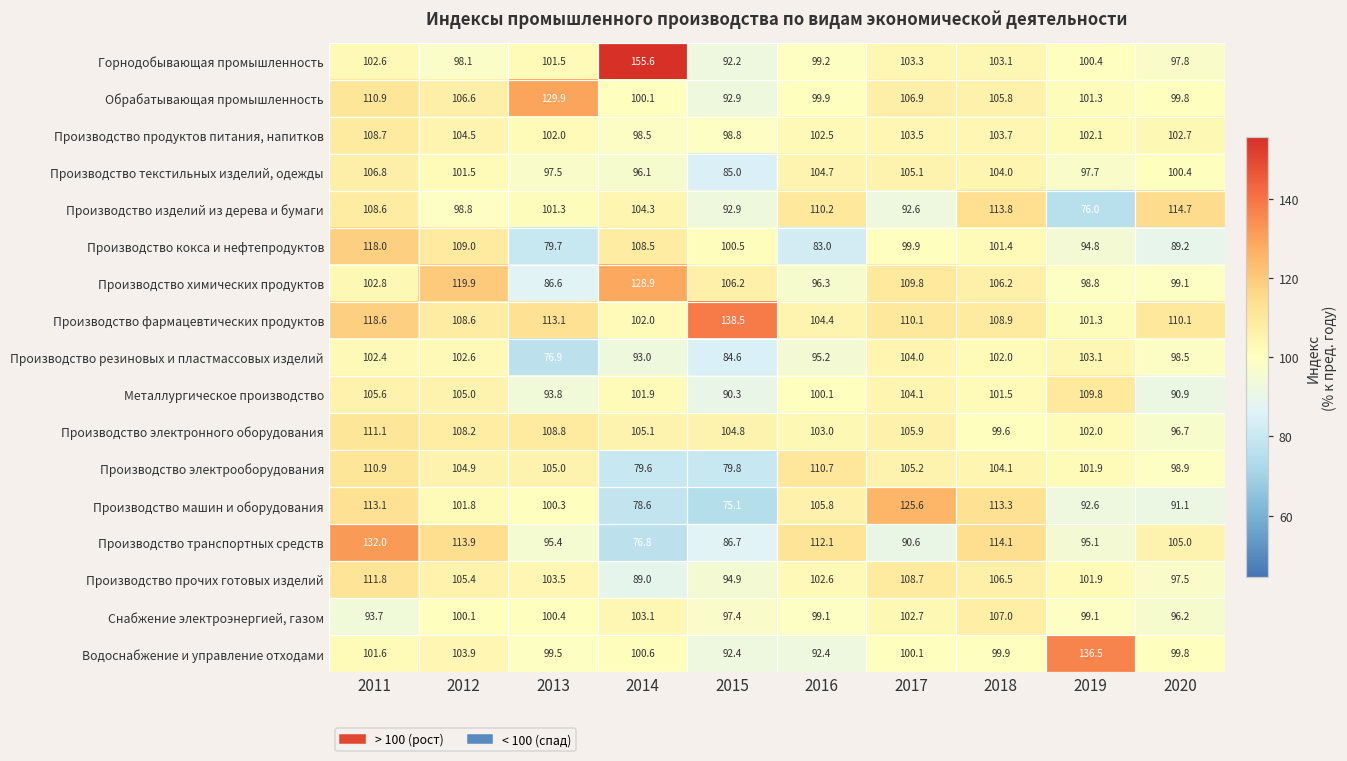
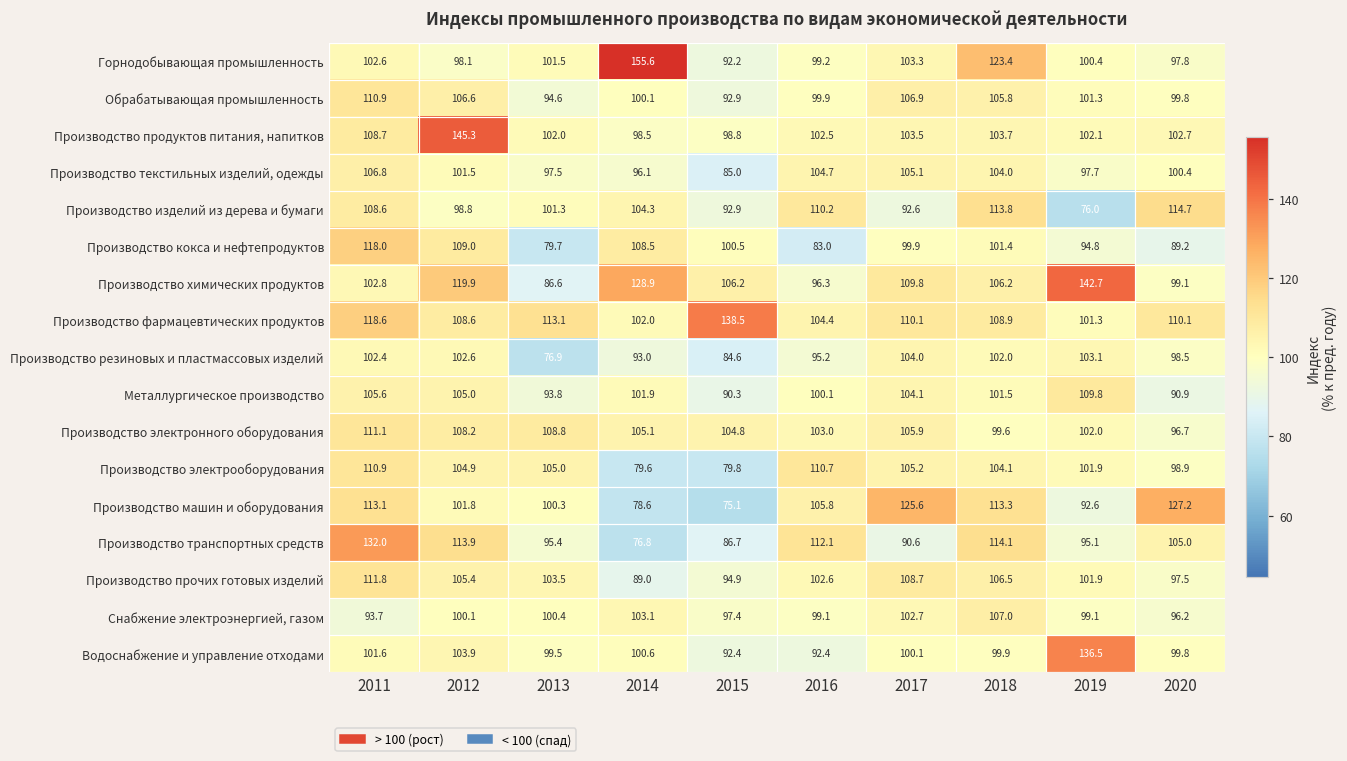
Горнодобывающая промышленность, 2018: 103.1 -> 123.4
Обрабатывающая промышленность, 2013: 129.9 -> 94.6
Производство продуктов питания, напитков, 2012: 104.5 -> 145.3
Производство химических продуктов, 2019: 98.8 -> 142.7
Производство машин и оборудования, 2020: 91.1 -> 127.2
